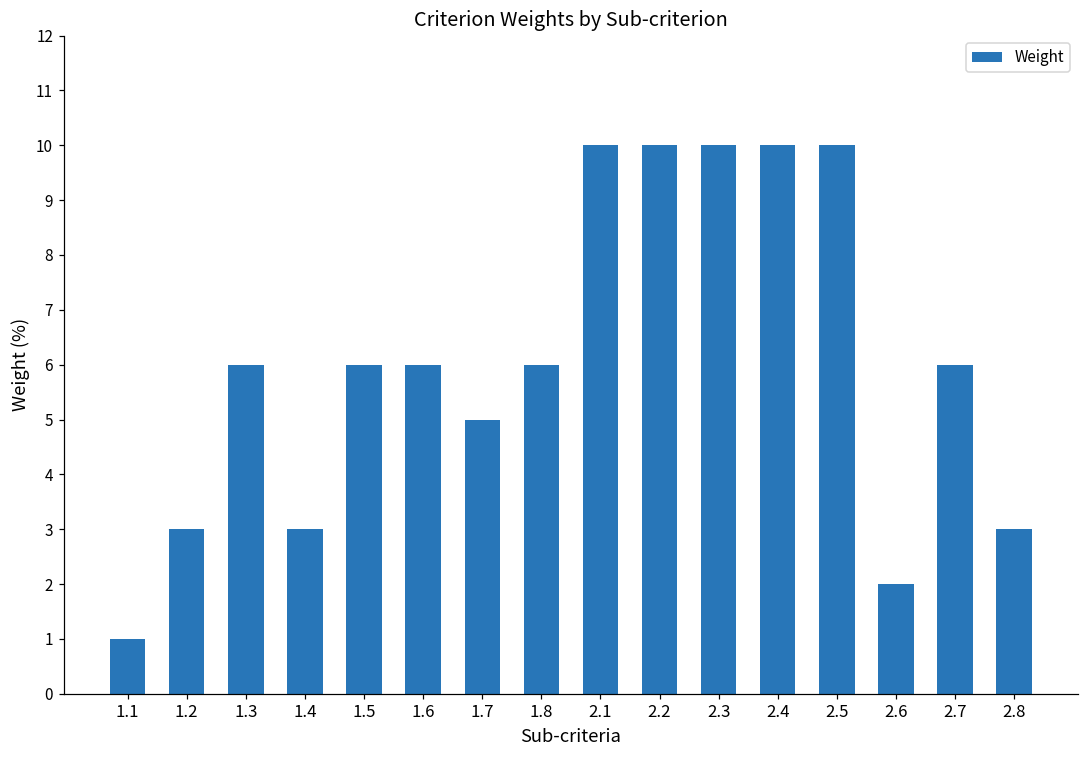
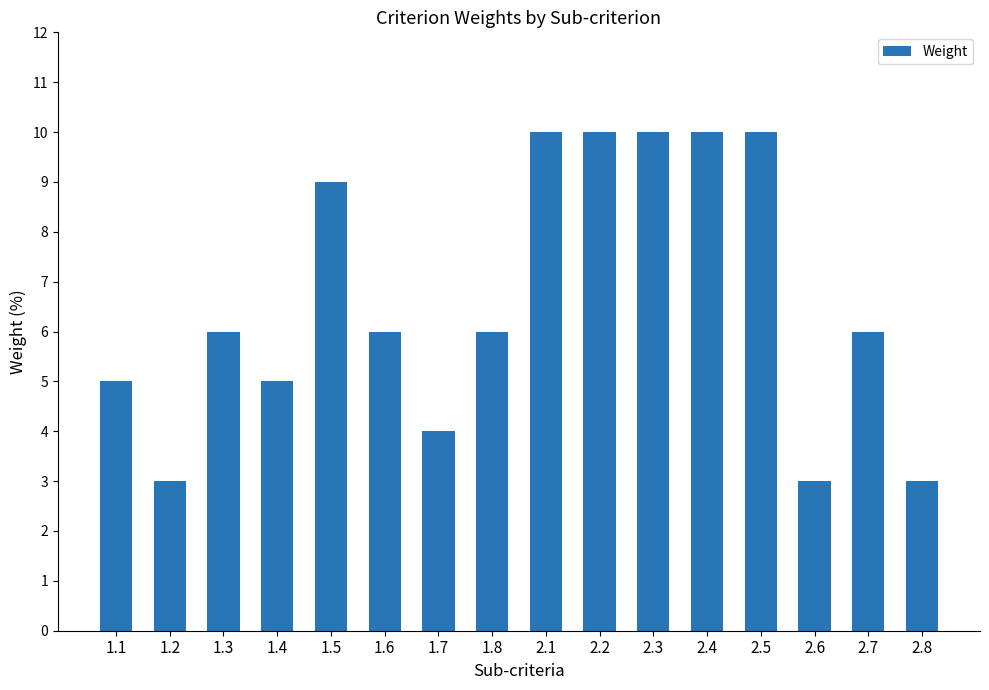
1.1: 1 -> 5
1.4: 3 -> 5
1.5: 6 -> 9
1.7: 5 -> 4
2.6: 2 -> 3
